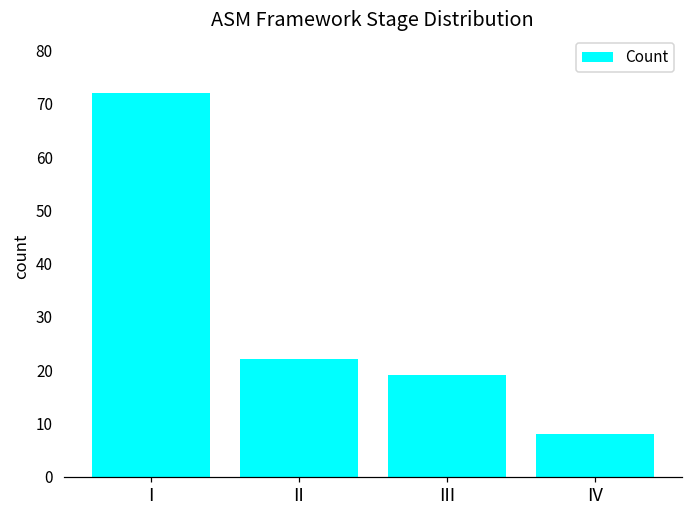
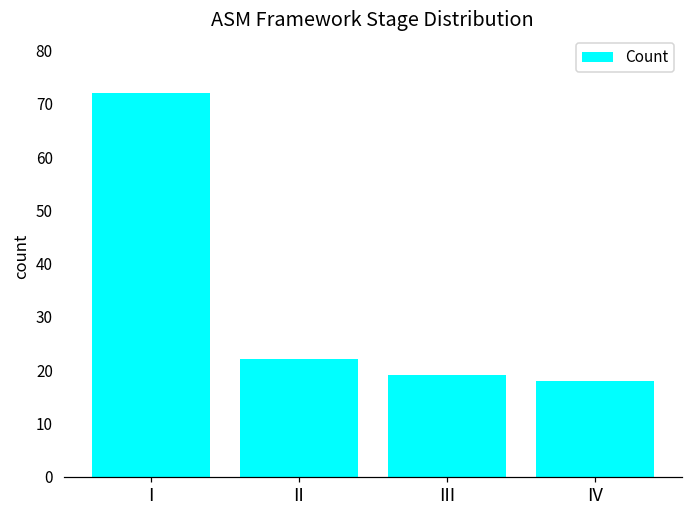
IV: 8 -> 18
